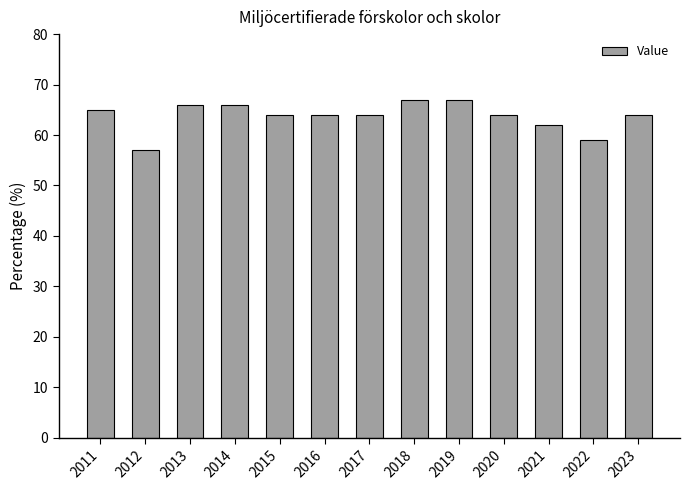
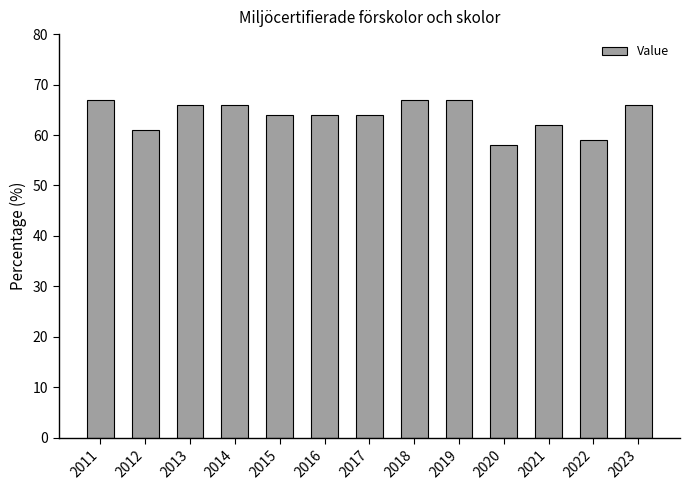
2011: 65 -> 67
2012: 57 -> 61
2020: 64 -> 58
2023: 64 -> 66
